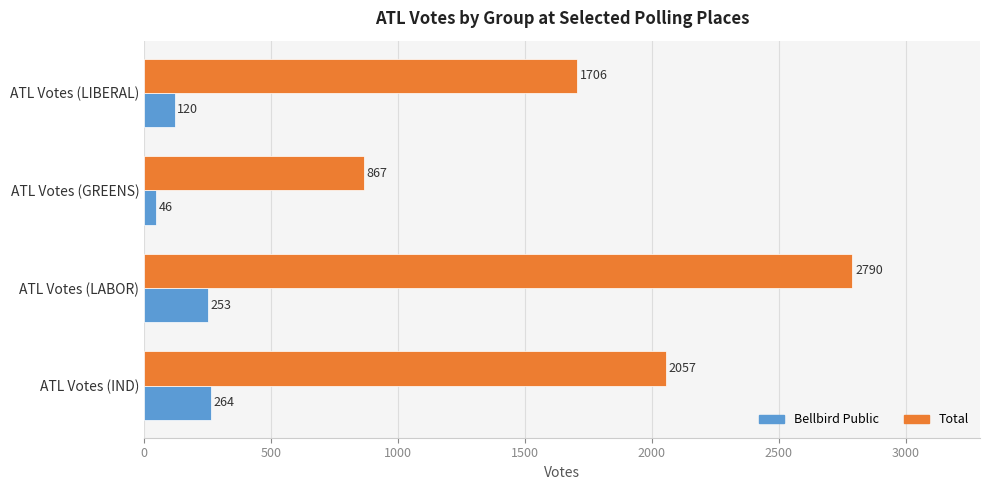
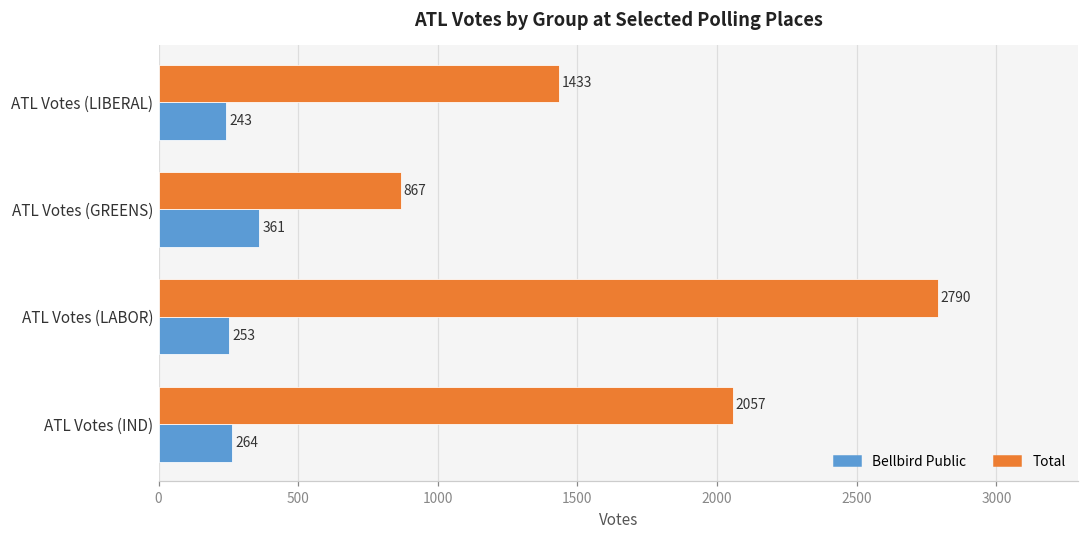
Total, ATL Votes (LIBERAL): 1706 -> 1433
Bellbird Public, ATL Votes (LIBERAL): 120 -> 243
Bellbird Public, ATL Votes (GREENS): 46 -> 361
